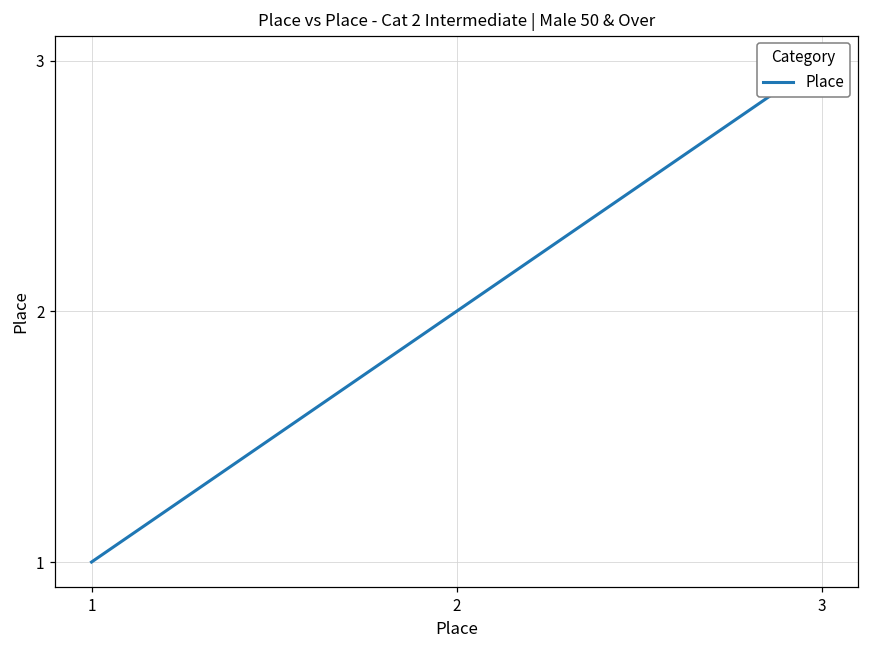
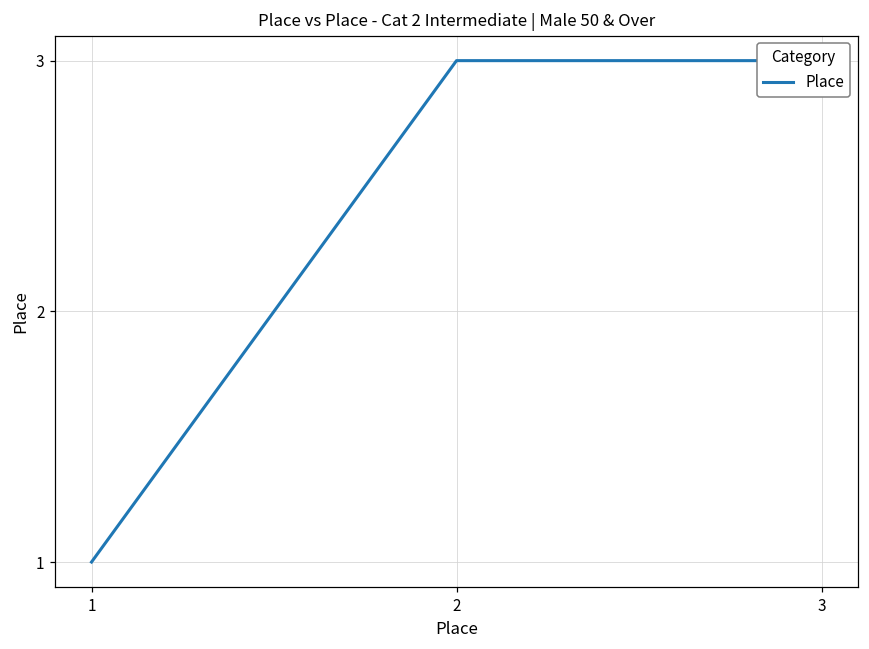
2: 2 -> 3
